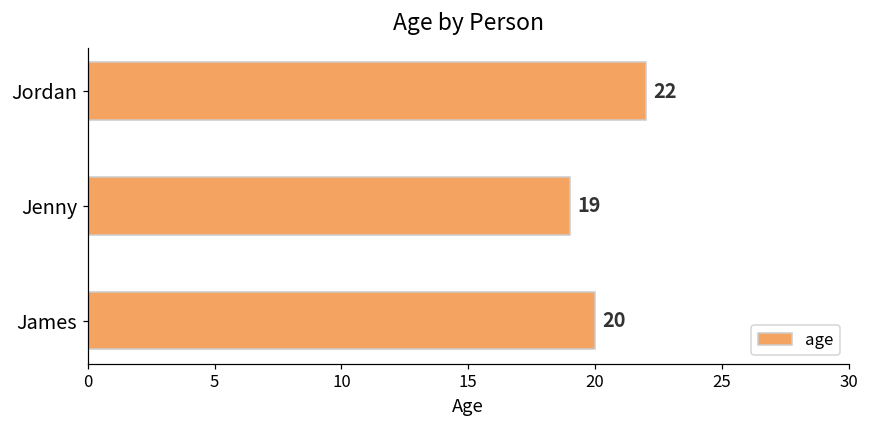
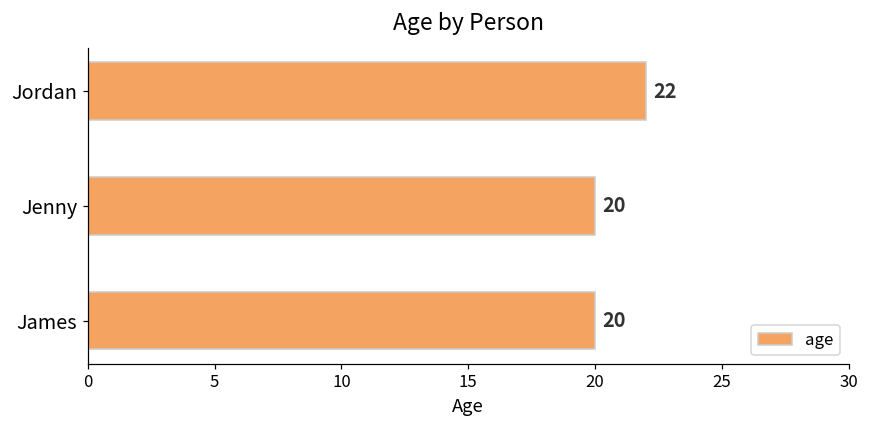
Jenny: 19 -> 20
